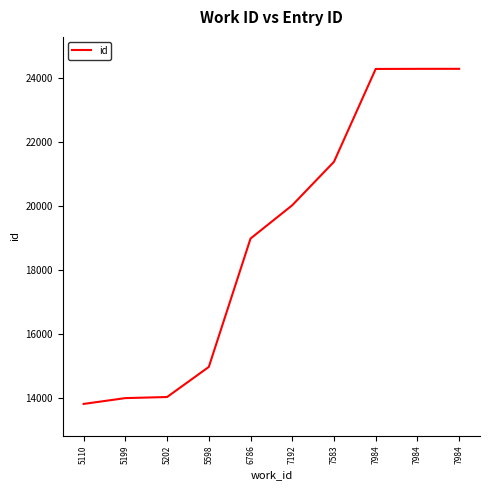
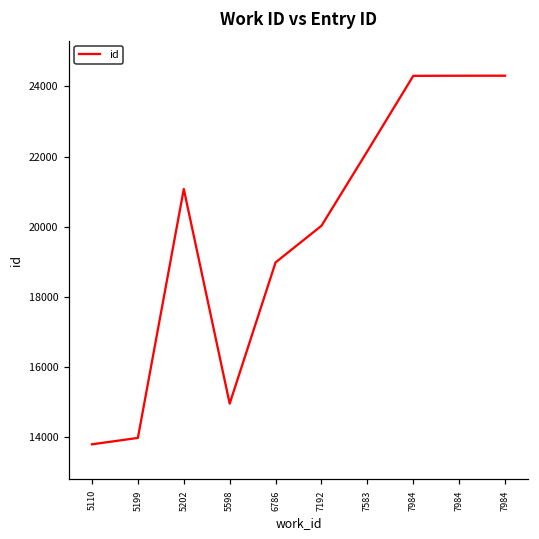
5202: 14000 -> 21100
7583: 21400 -> 22200
